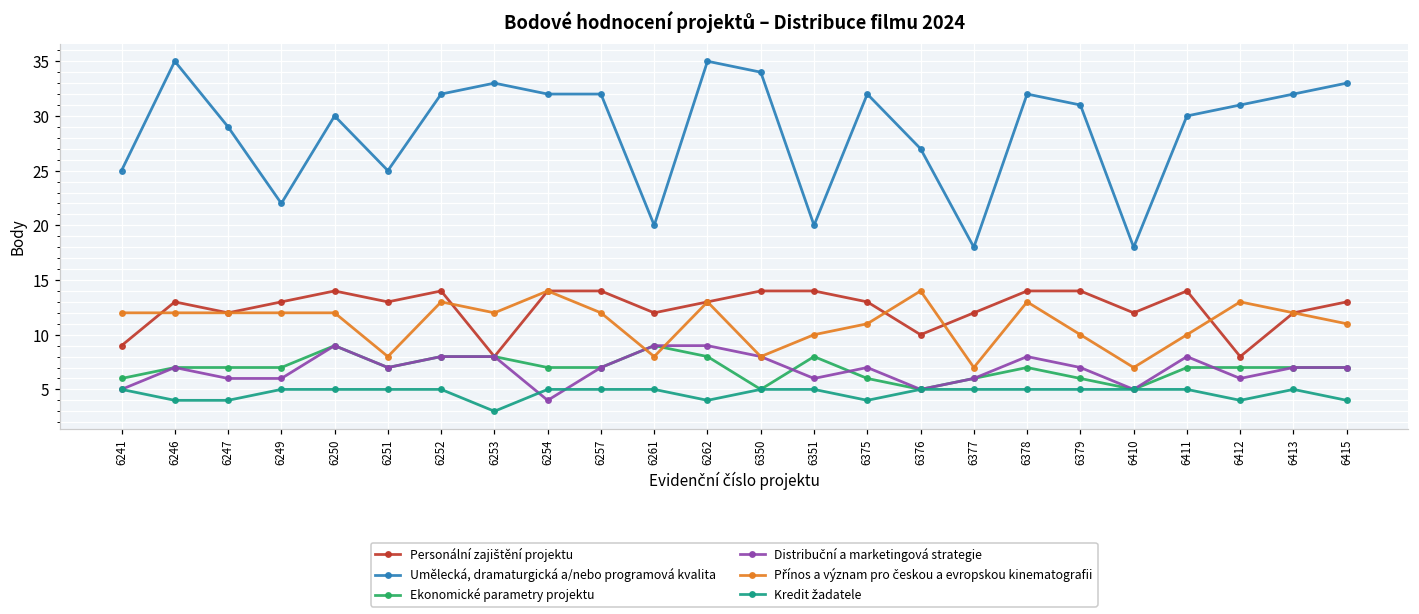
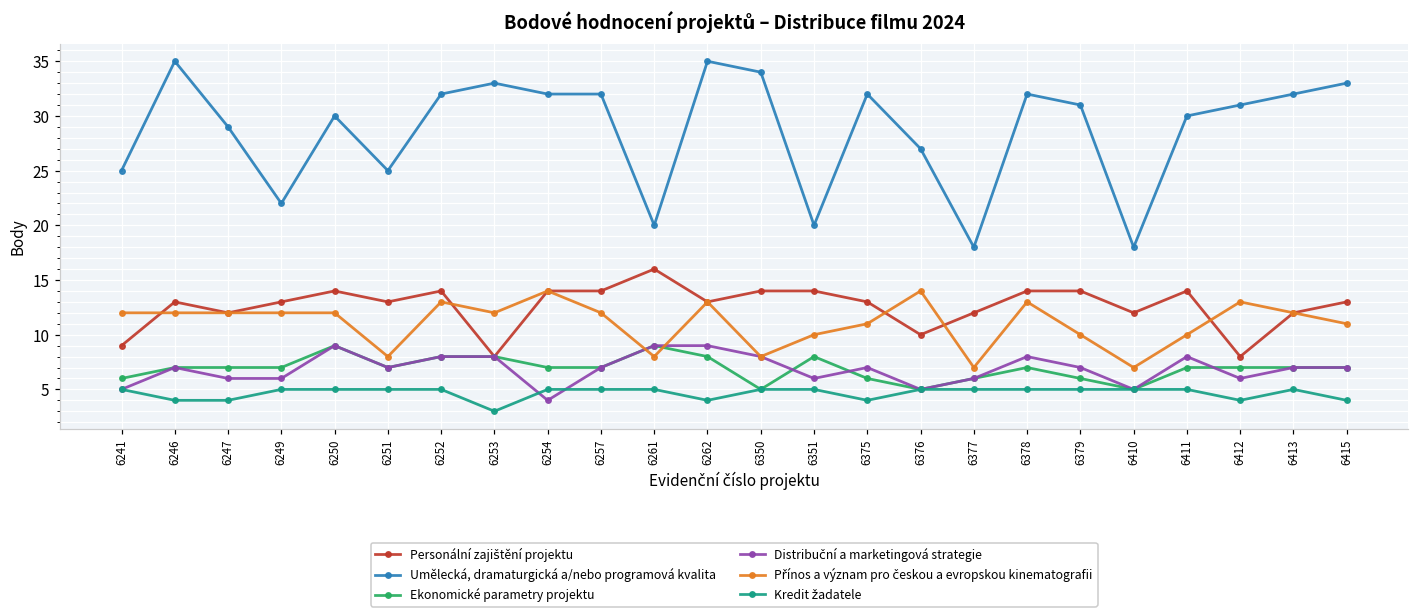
Personální zajištění projektu, 6261: 12 -> 16
